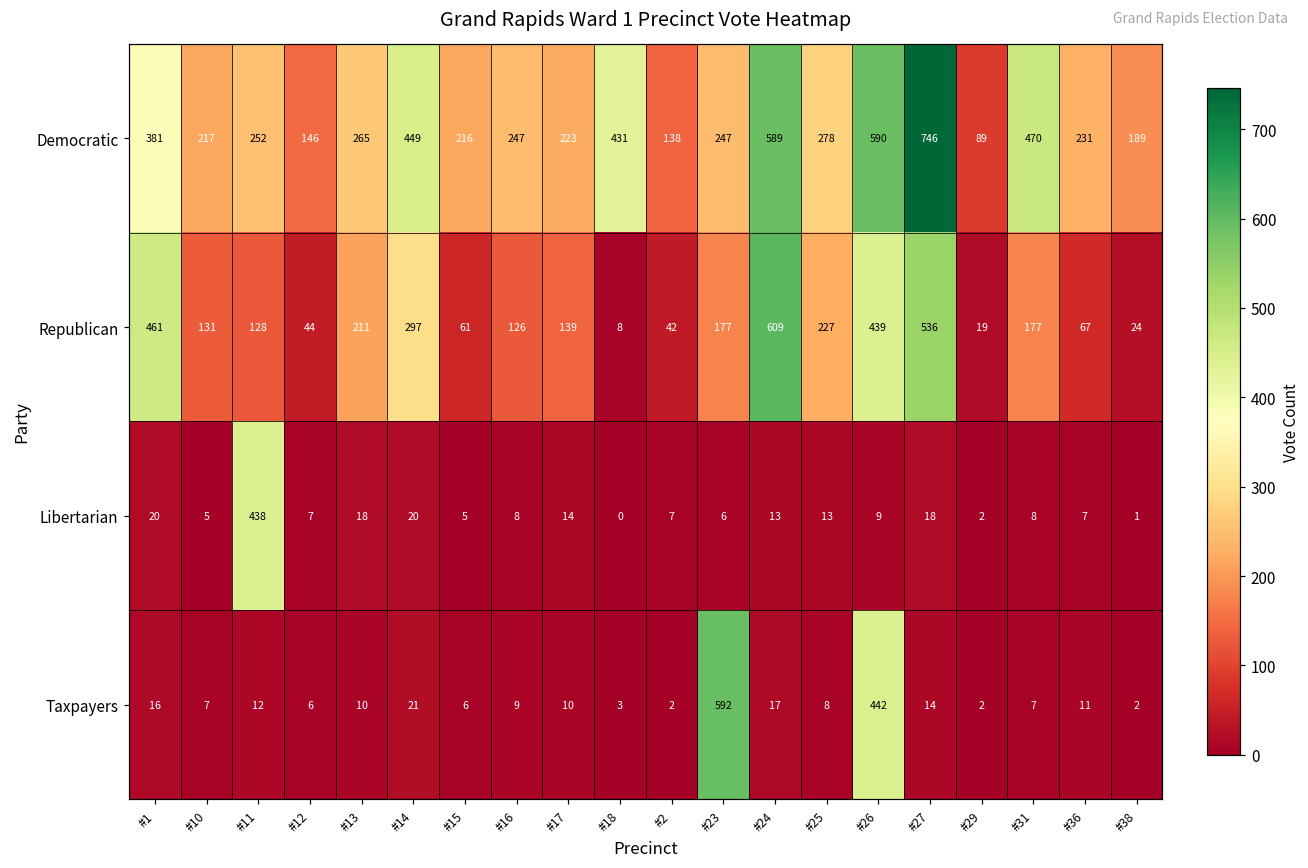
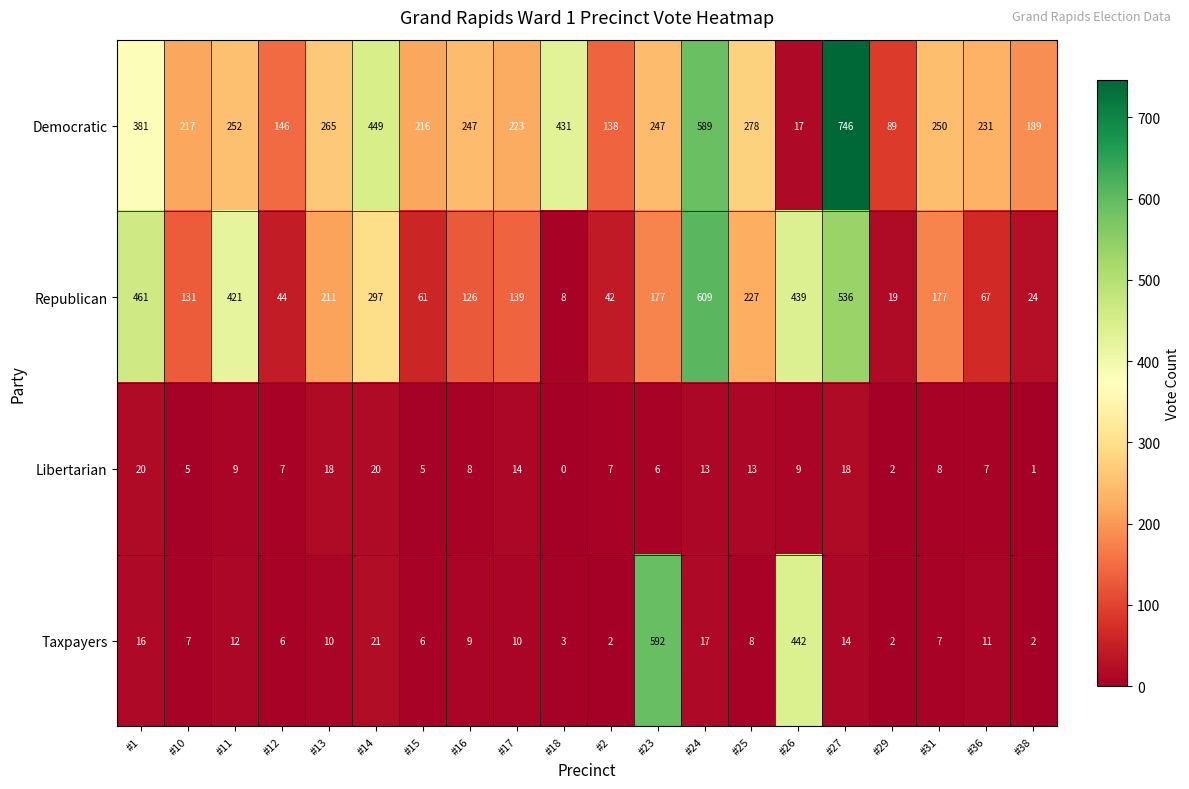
Democratic, #26: 590 -> 17
Democratic, #31: 470 -> 250
Republican, #11: 128 -> 421
Libertarian, #11: 438 -> 9
